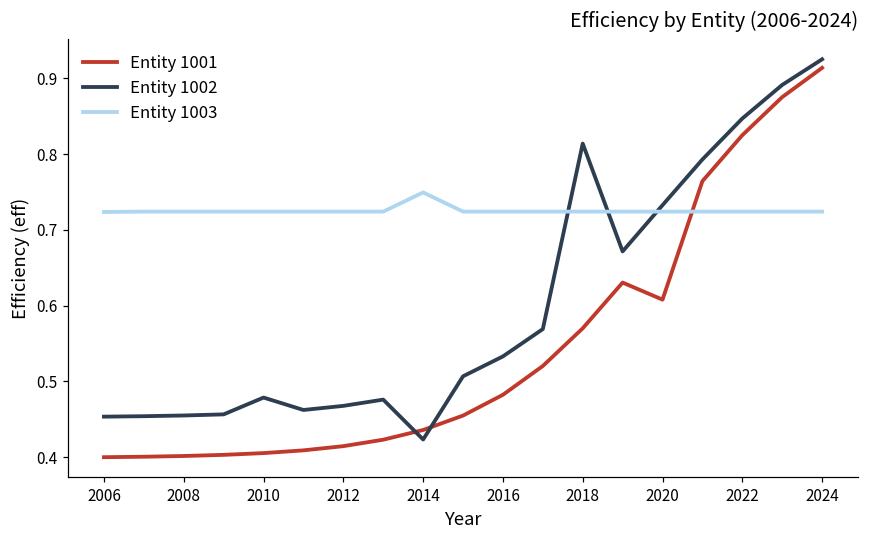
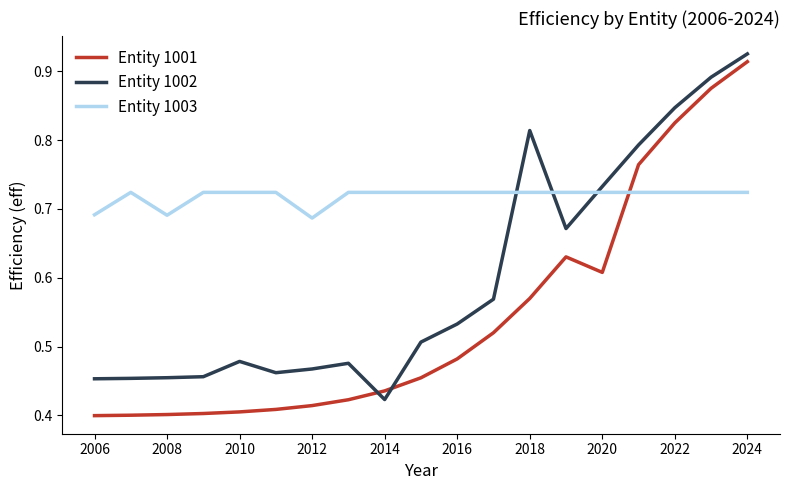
Entity 1003, 2006: 0.72 -> 0.69
Entity 1003, 2008: 0.72 -> 0.69
Entity 1003, 2012: 0.72 -> 0.69
Entity 1003, 2014: 0.75 -> 0.72
